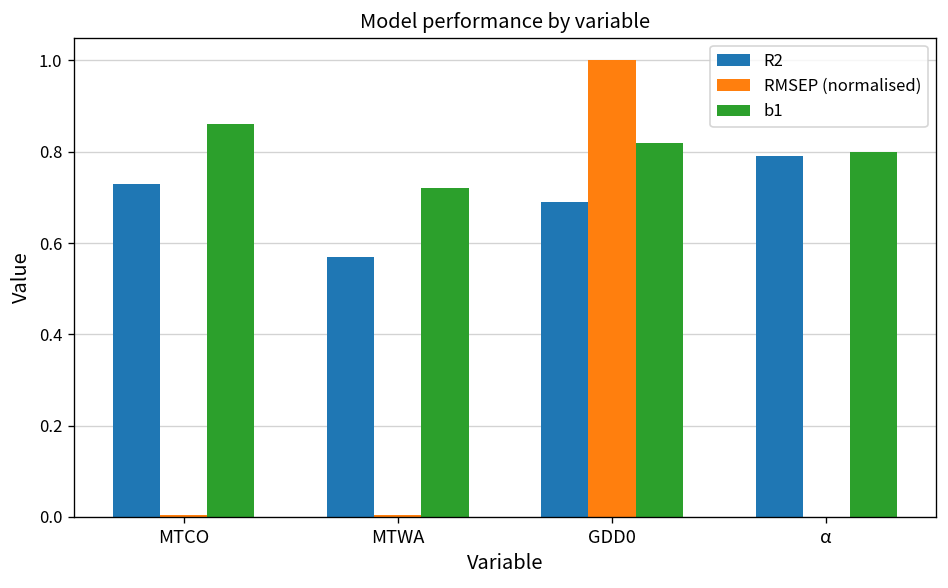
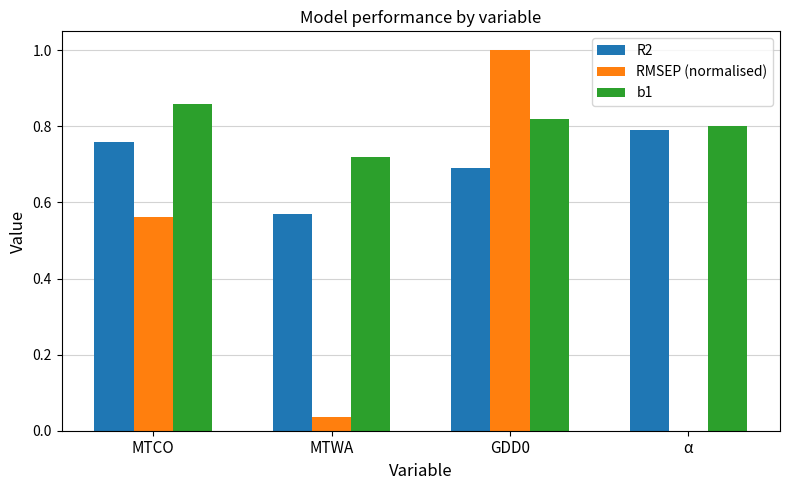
R2, MTCO: 0.73 -> 0.76
RMSEP (normalised), MTCO: 0.00 -> 0.56
RMSEP (normalised), MTWA: 0.00 -> 0.03
